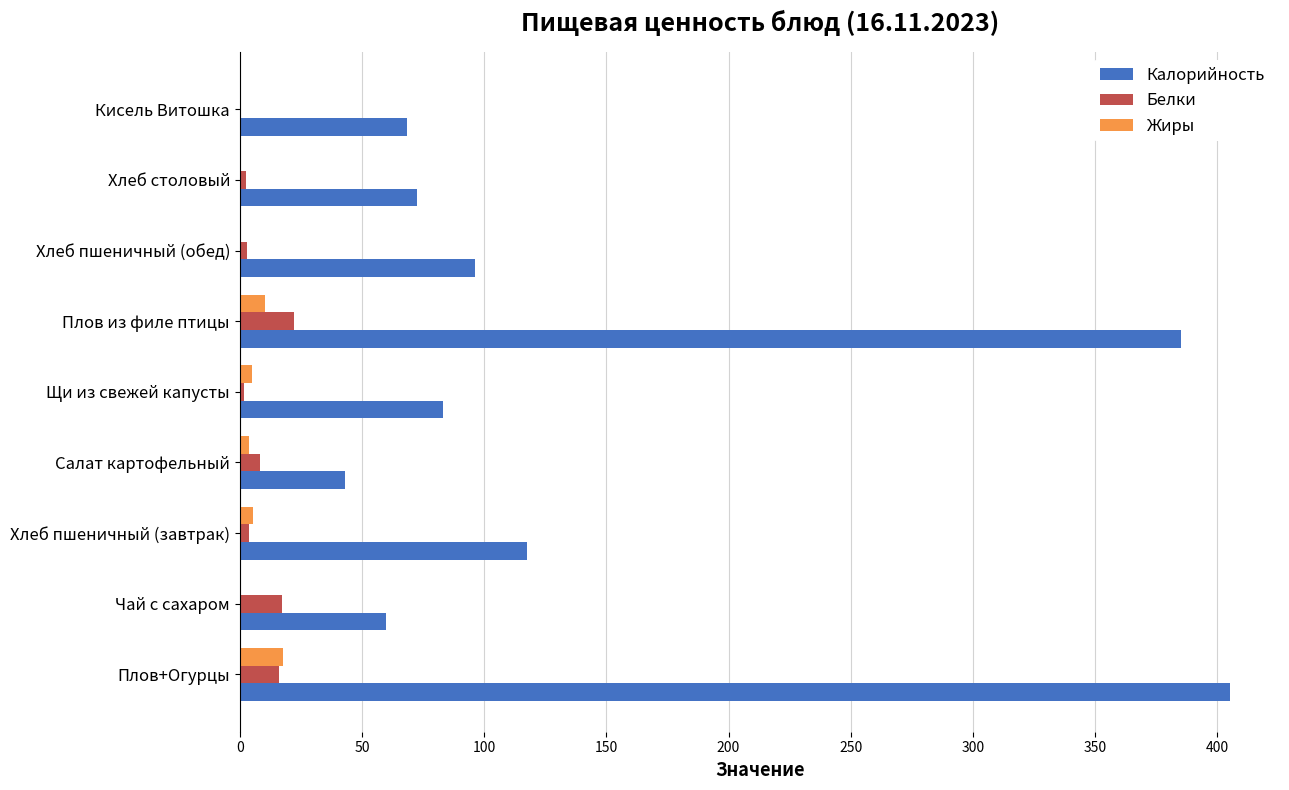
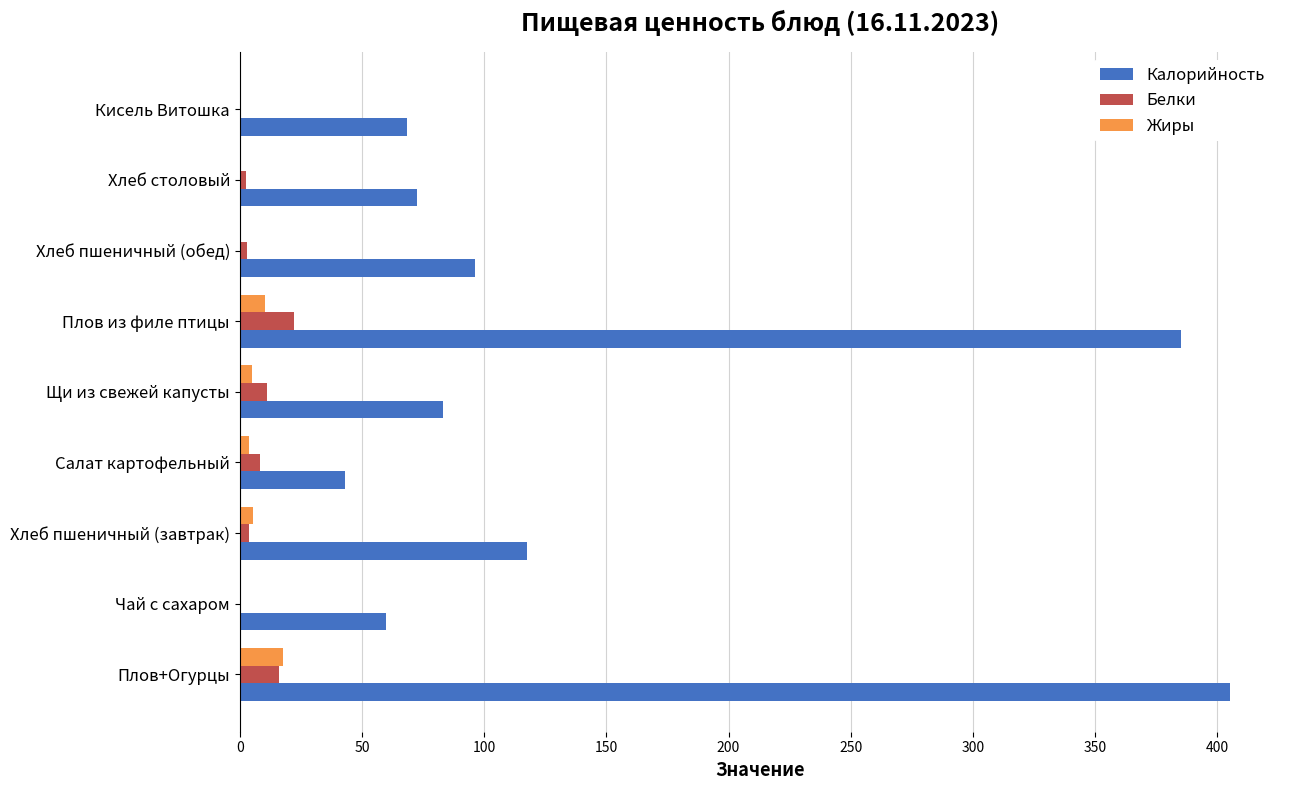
Белки, Щи из свежей капусты: 2 -> 11
Белки, Чай с сахаром: 17 -> 0
